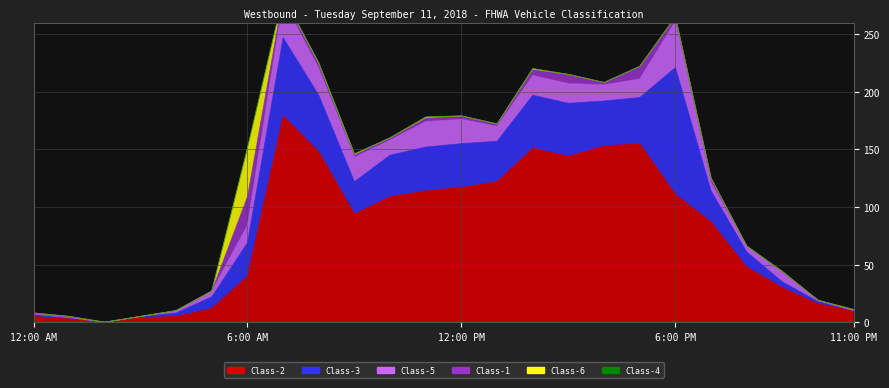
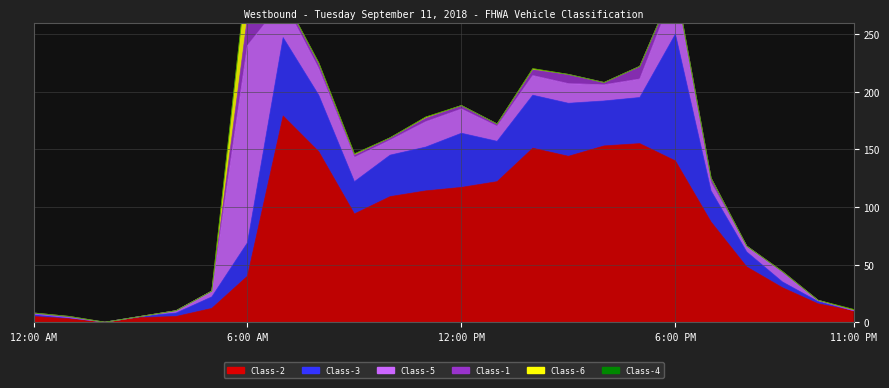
Class-5, 6:00 AM: 15 -> 171
Class-3, 12:00 PM: 38 -> 47
Class-2, 6:00 PM: 111 -> 140
